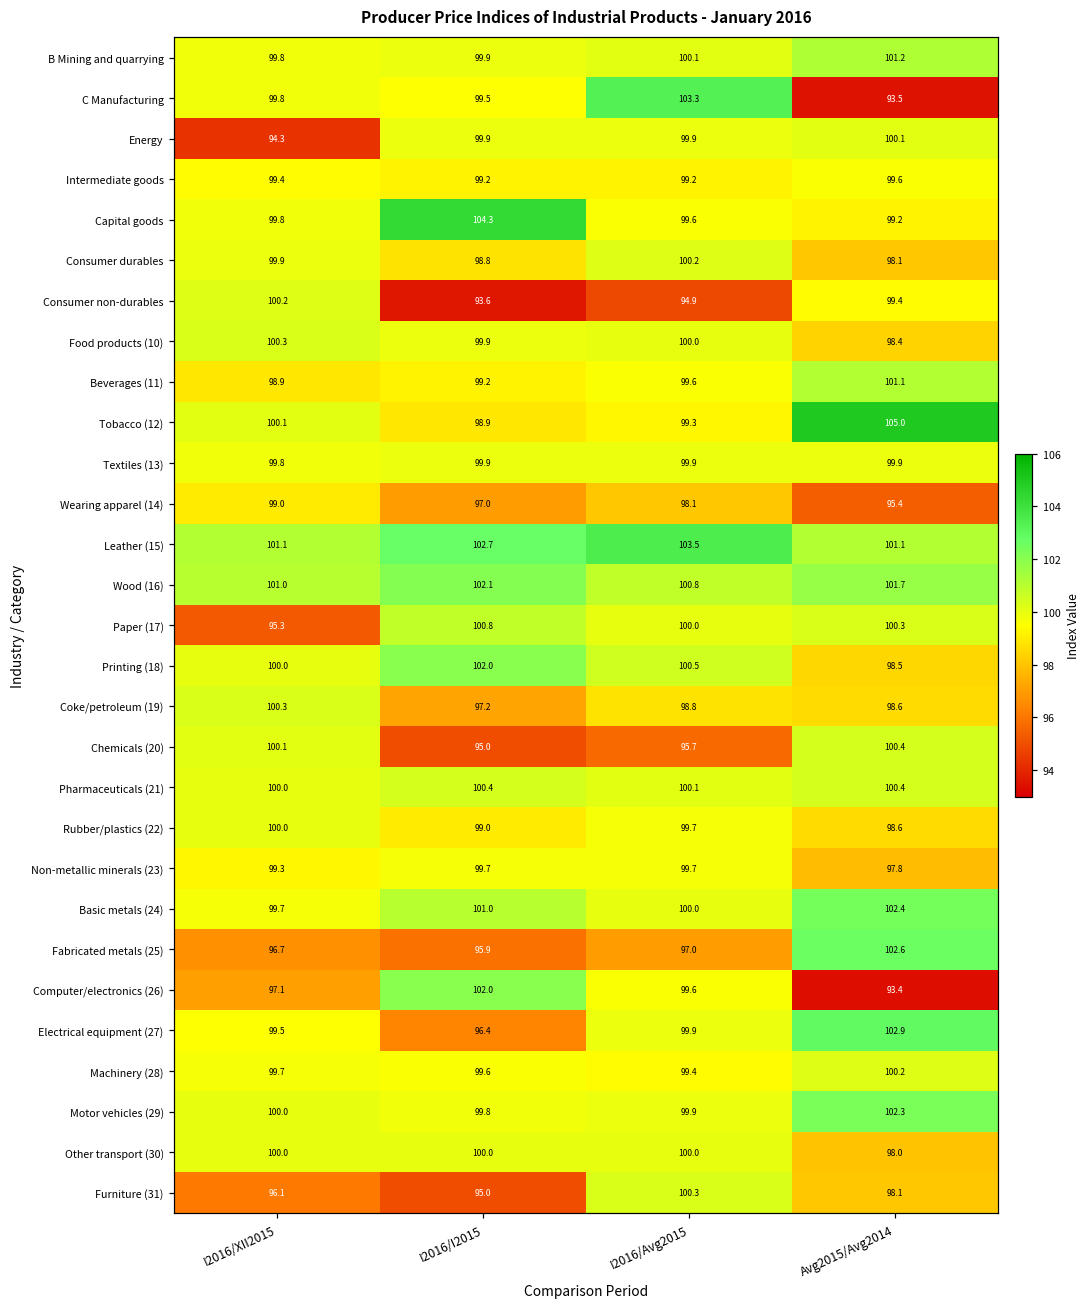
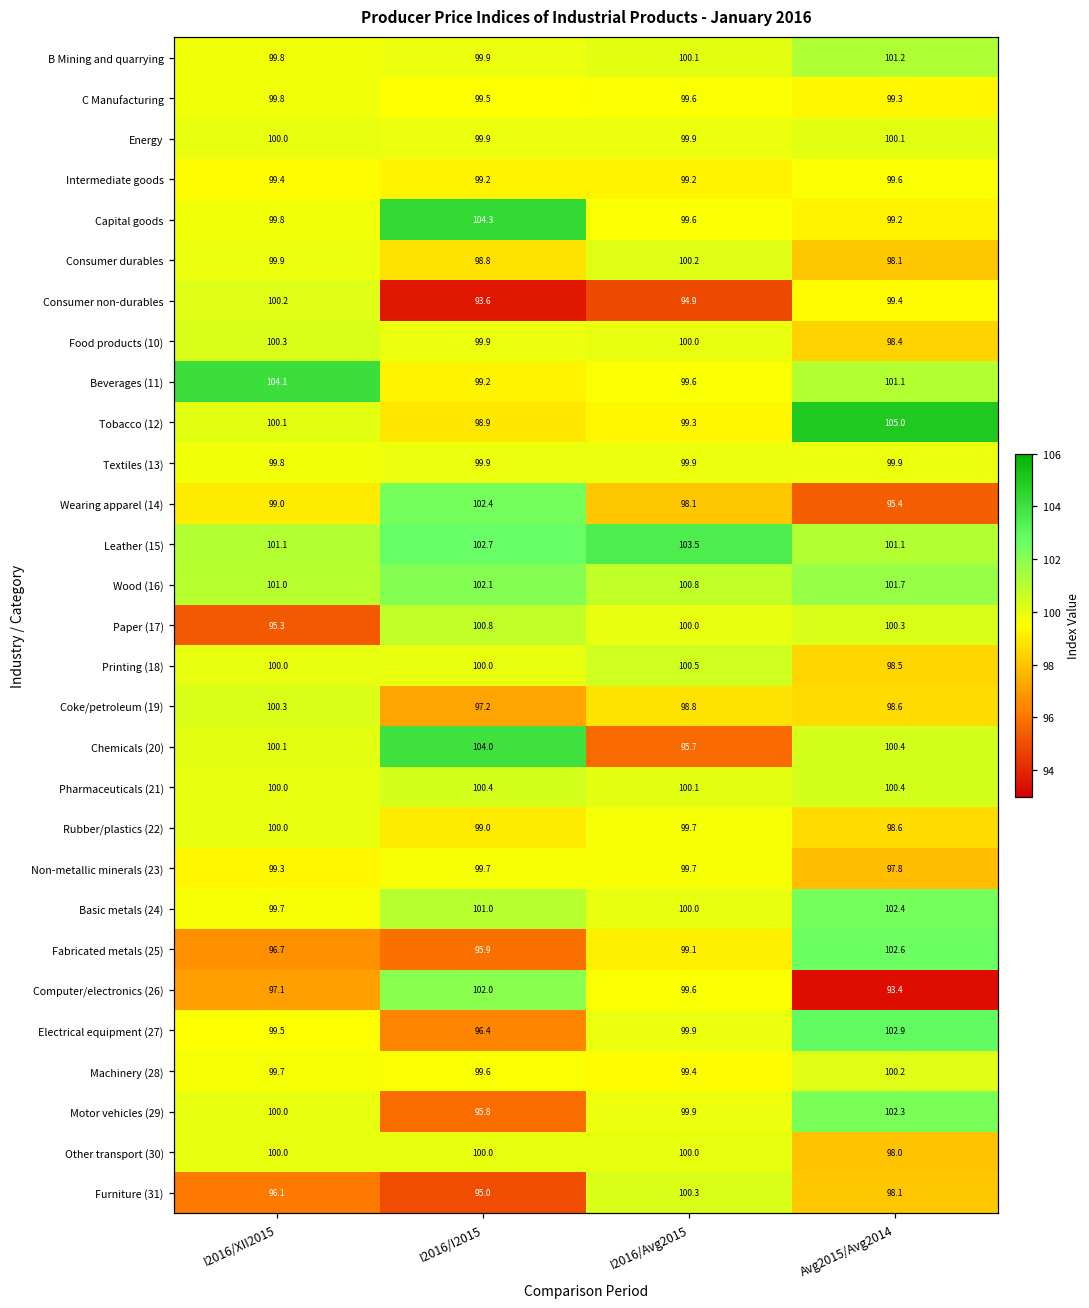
C Manufacturing, I2016/Avg2015: 103.3 -> 99.6
C Manufacturing, Avg2015/Avg2014: 93.5 -> 99.3
Energy, I2016/XII2015: 94.3 -> 100.0
Beverages (11), I2016/XII2015: 98.9 -> 104.1
Wearing apparel (14), I2016/I2015: 97.0 -> 102.4
Printing (18), I2016/I2015: 102.0 -> 100.0
Chemicals (20), I2016/I2015: 95.0 -> 104.0
Fabricated metals (25), I2016/Avg2015: 97.0 -> 99.1
Motor vehicles (29), I2016/I2015: 99.8 -> 95.8
